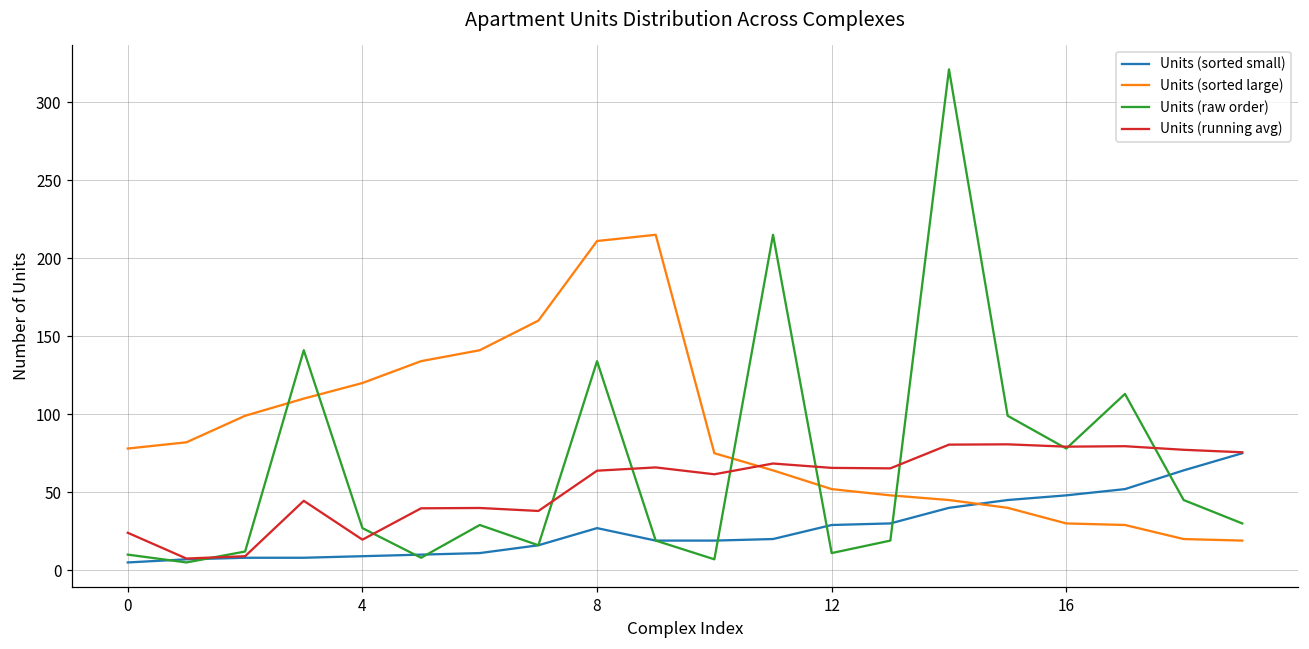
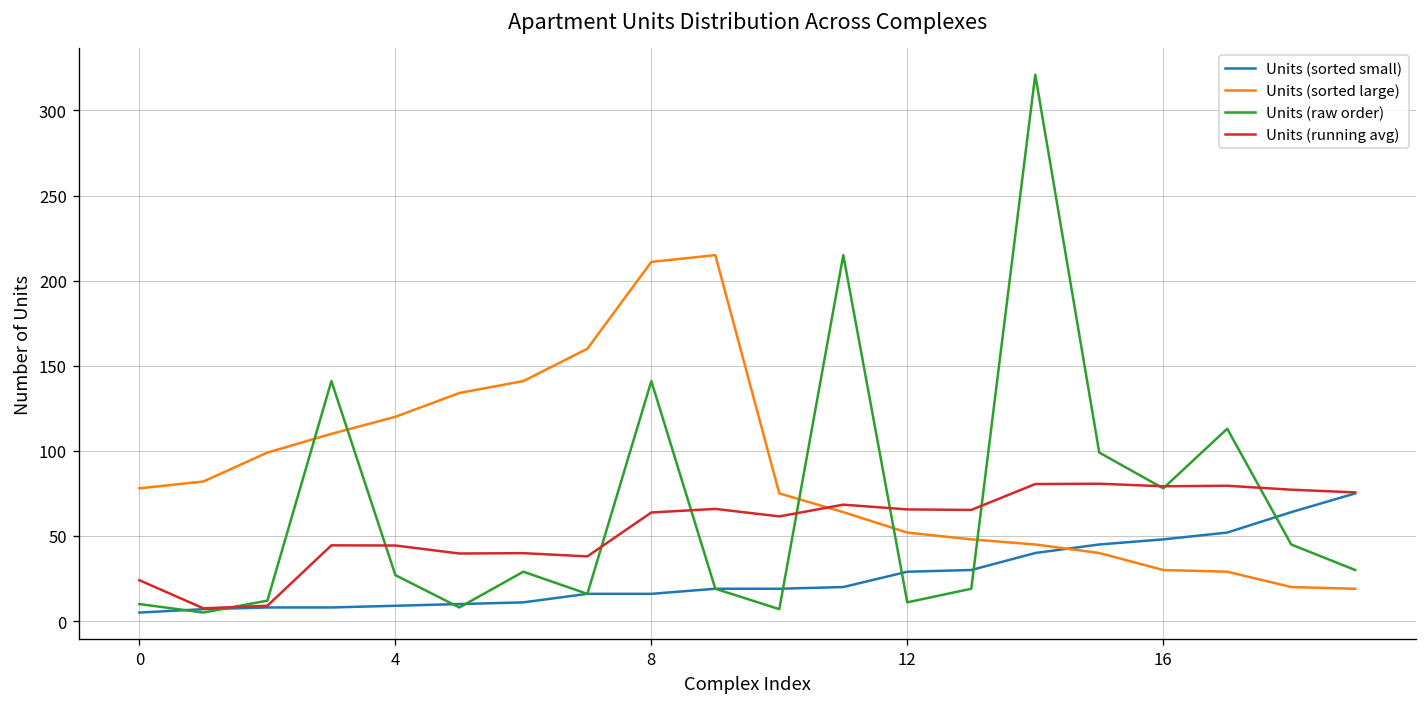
Units (running avg), 4: 20 -> 44
Units (sorted small), 8: 27 -> 16
Units (raw order), 8: 134 -> 141
